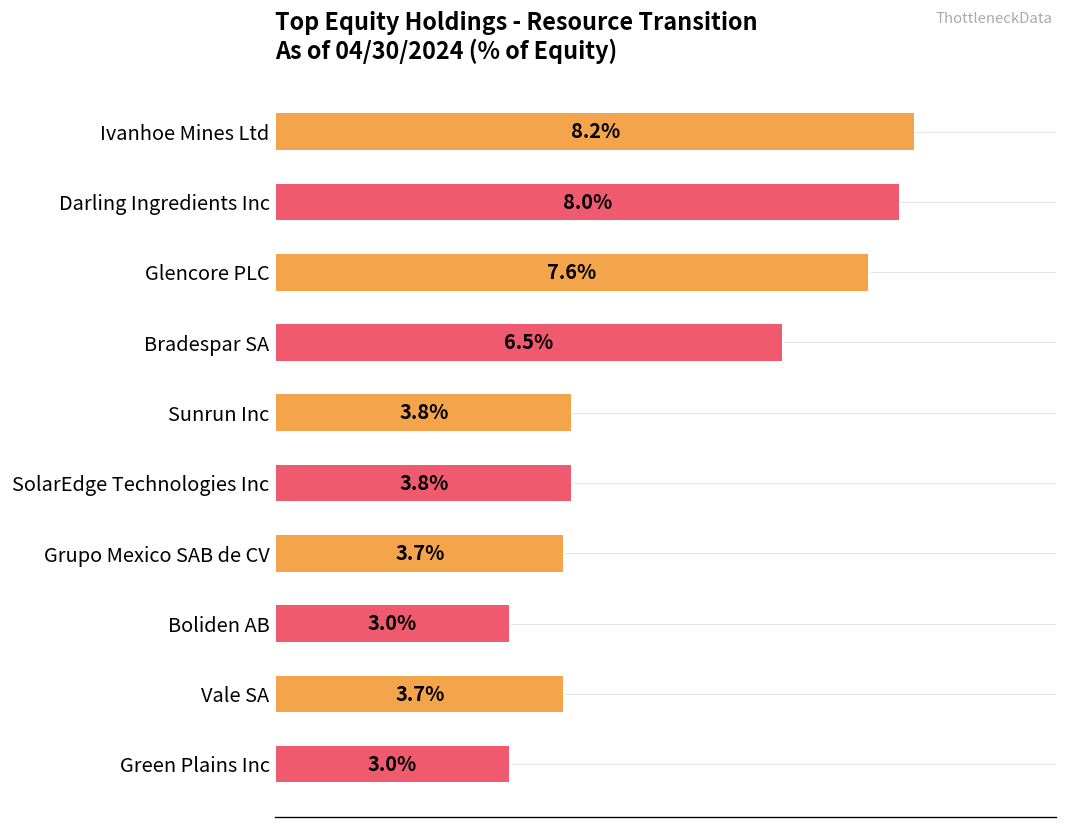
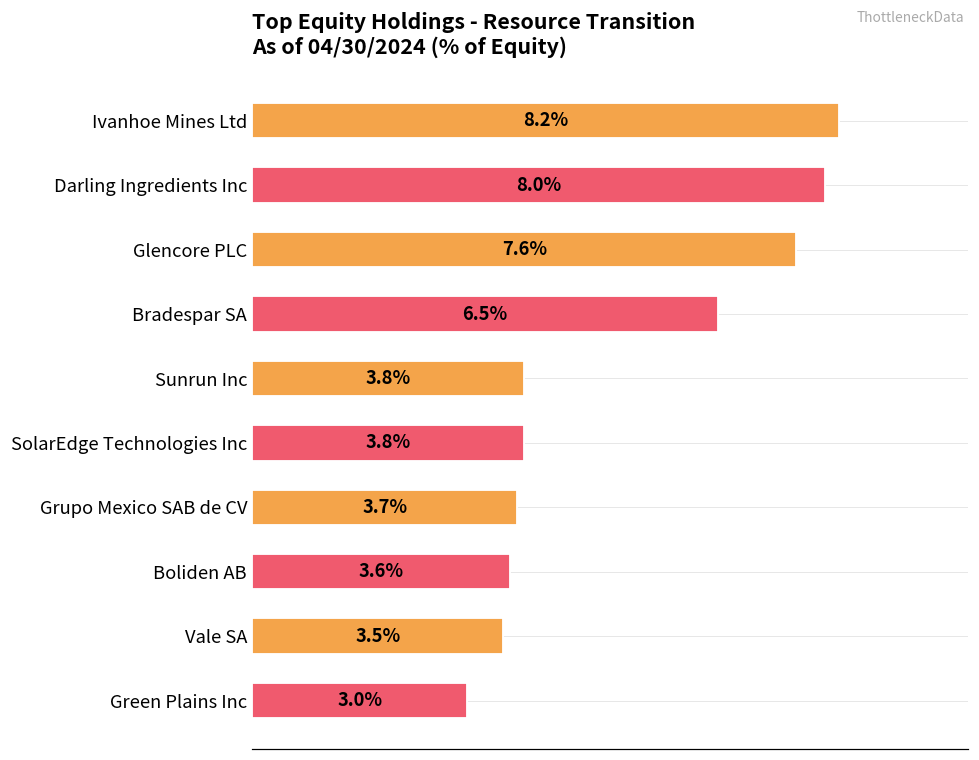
Boliden AB: 3.0% -> 3.6%
Vale SA: 3.7% -> 3.5%
